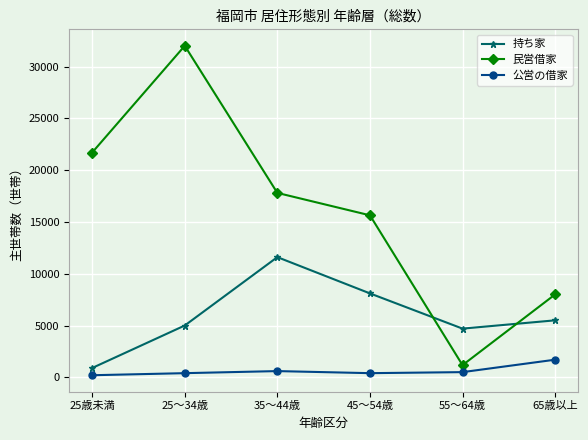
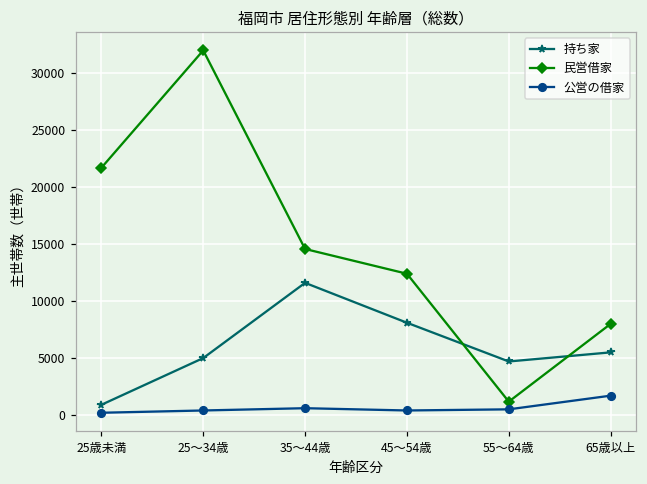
民営借家, 35～44歳: 17800 -> 14600
民営借家, 45～54歳: 15600 -> 12400
